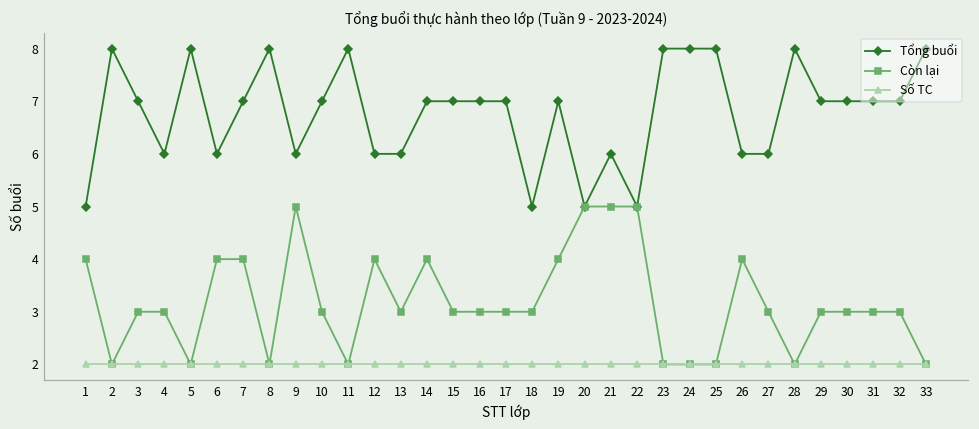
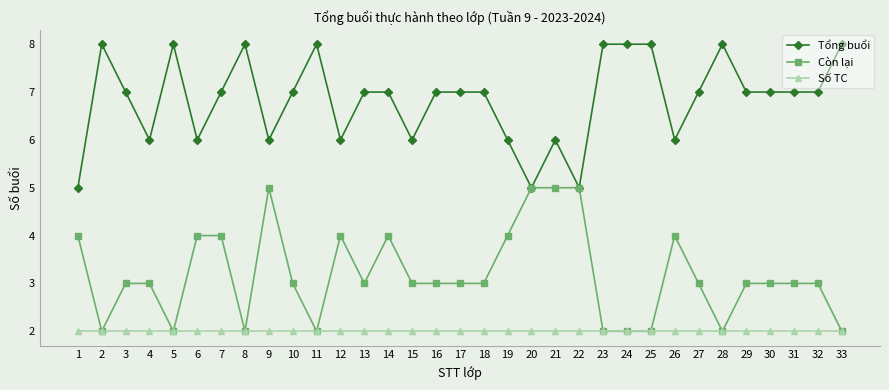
Tổng buổi, 13: 6 -> 7
Tổng buổi, 15: 7 -> 6
Tổng buổi, 18: 5 -> 7
Tổng buổi, 19: 7 -> 6
Tổng buổi, 27: 6 -> 7
